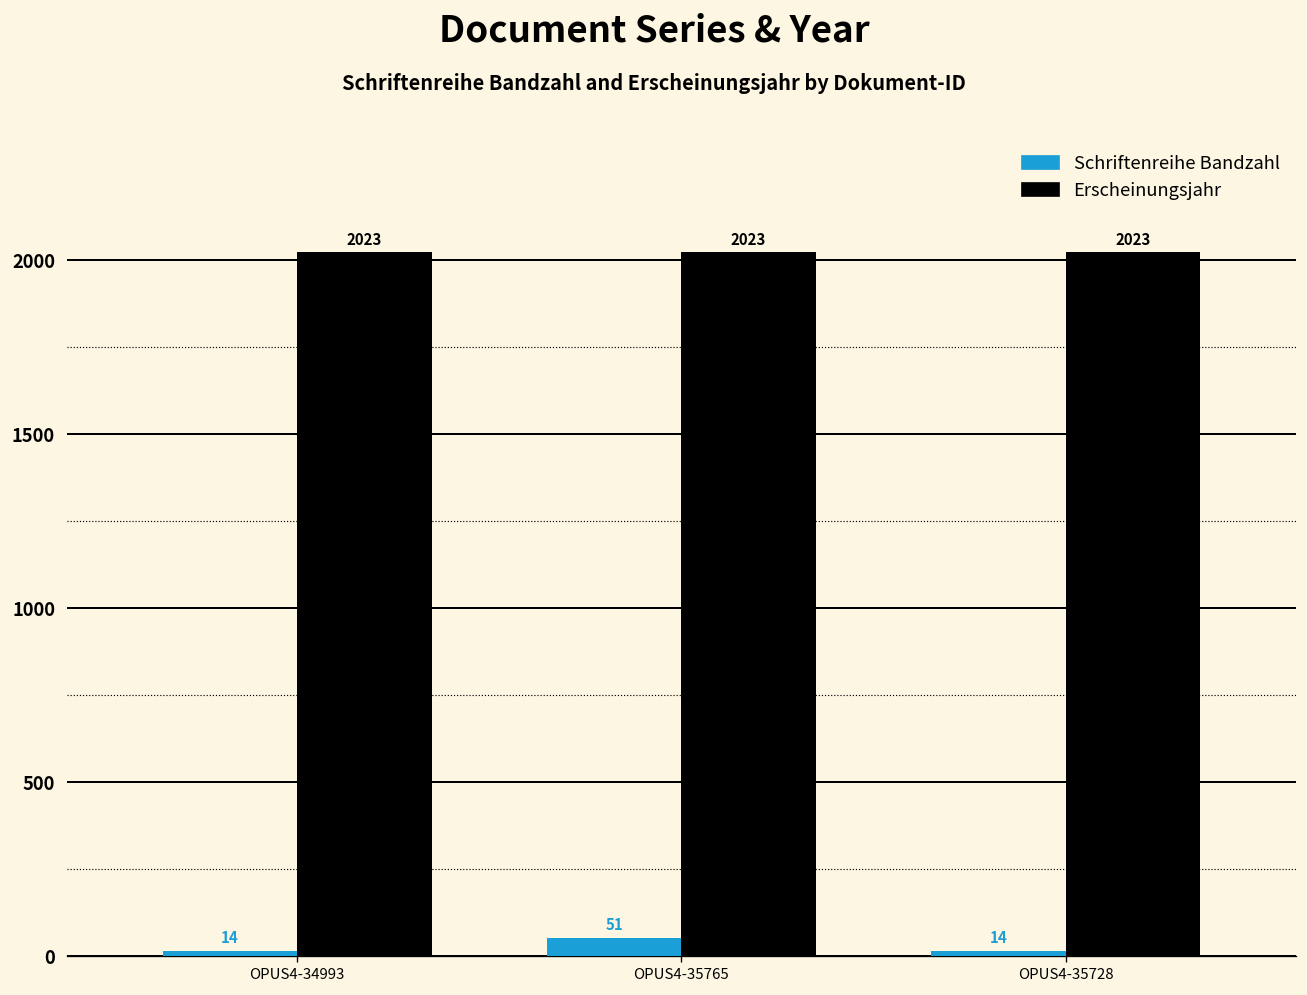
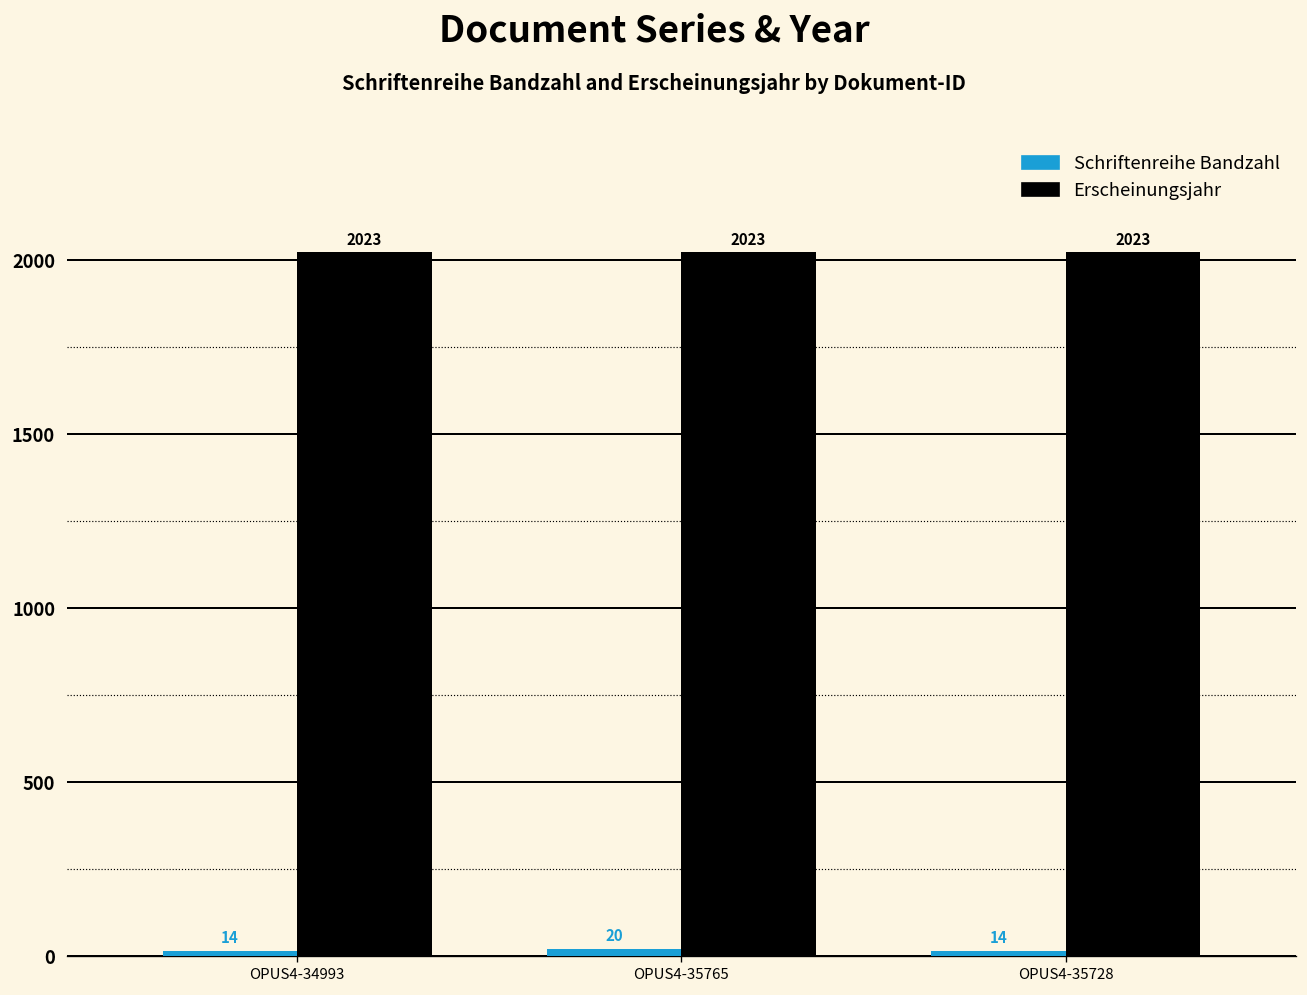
Schriftenreihe Bandzahl, OPUS4-35765: 51 -> 20
